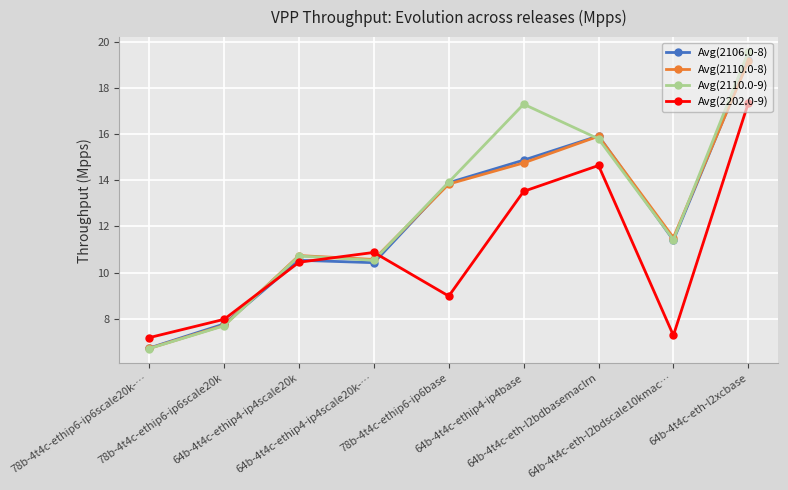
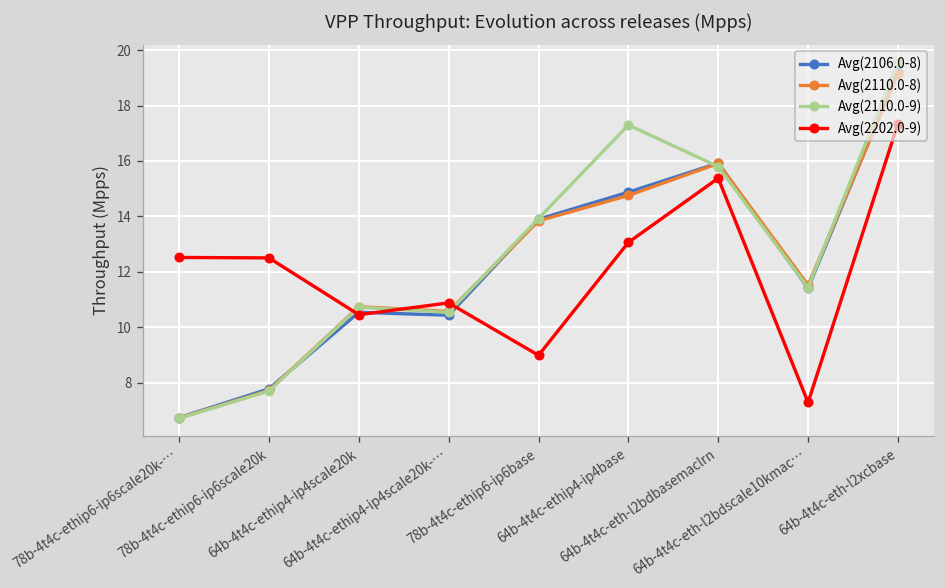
Avg(2202.0-9), 78b-4t4c-ethip6-ip6scale20k-…: 7.2 -> 12.5
Avg(2202.0-9), 78b-4t4c-ethip6-ip6scale20k: 8.0 -> 12.5
Avg(2202.0-9), 64b-4t4c-ethip4-ip4base: 13.5 -> 13.1
Avg(2202.0-9), 64b-4t4c-eth-l2bdbasemaclrn: 14.6 -> 15.4
